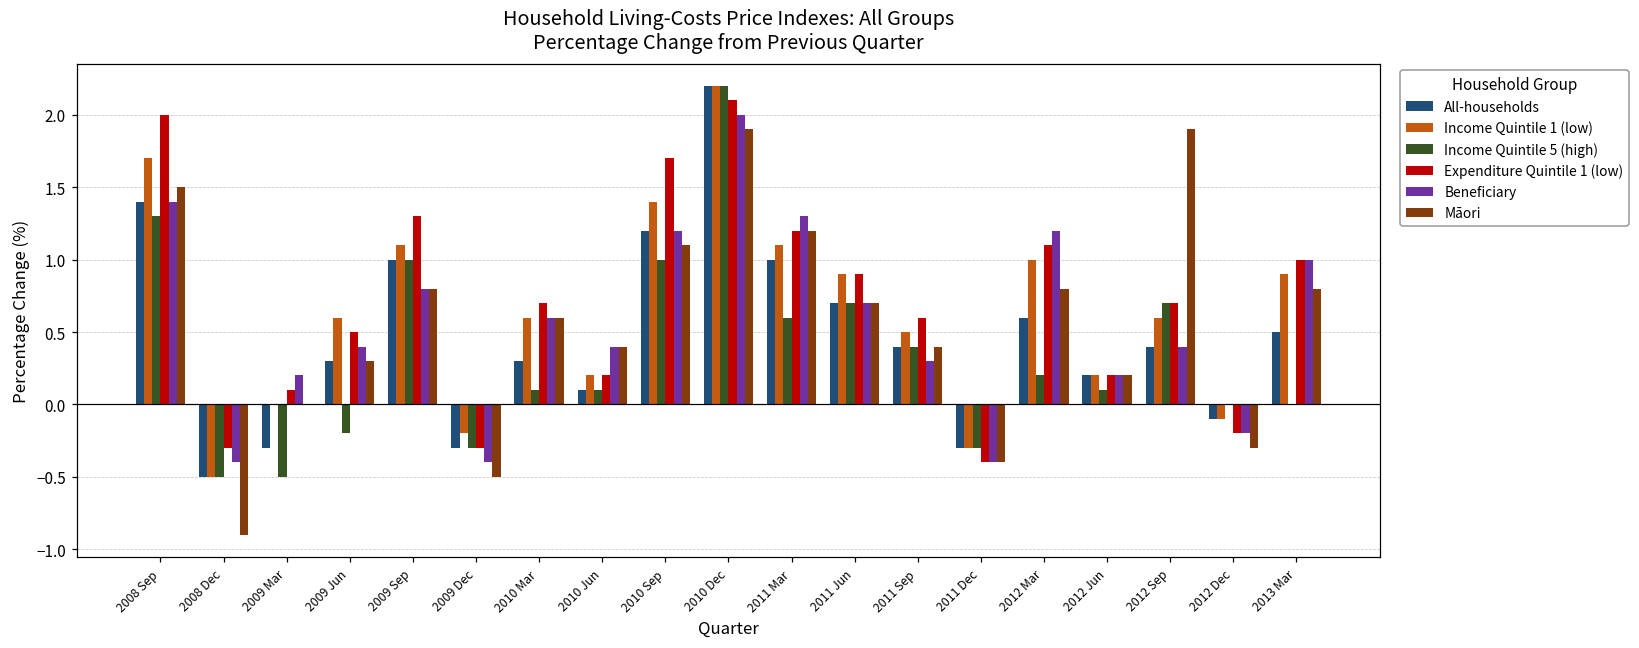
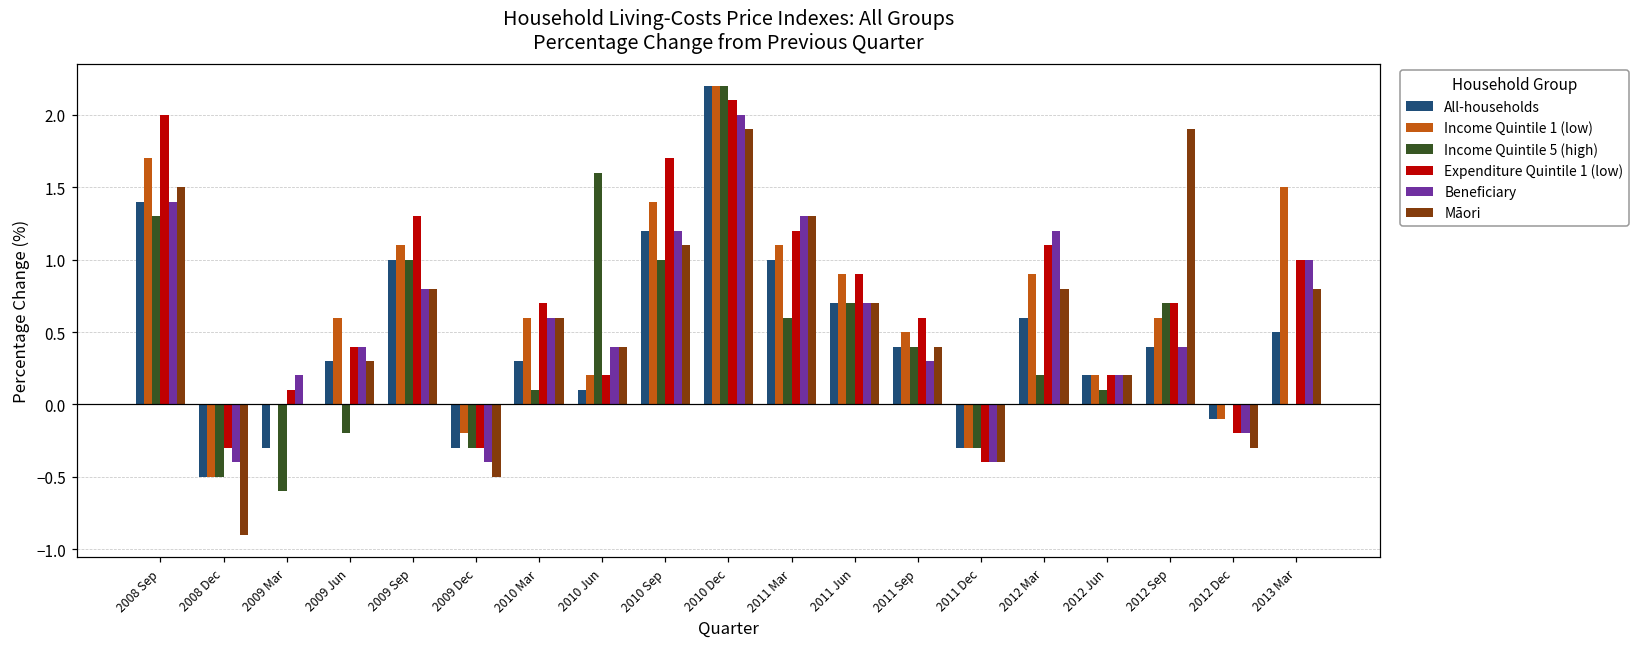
Income Quintile 5 (high), 2009 Mar: -0.5 -> -0.6
Expenditure Quintile 1 (low), 2009 Jun: 0.5 -> 0.4
Income Quintile 5 (high), 2010 Jun: 0.1 -> 1.6
Māori, 2011 Mar: 1.2 -> 1.3
Income Quintile 1 (low), 2012 Mar: 1.0 -> 0.9
Income Quintile 1 (low), 2013 Mar: 0.9 -> 1.5
